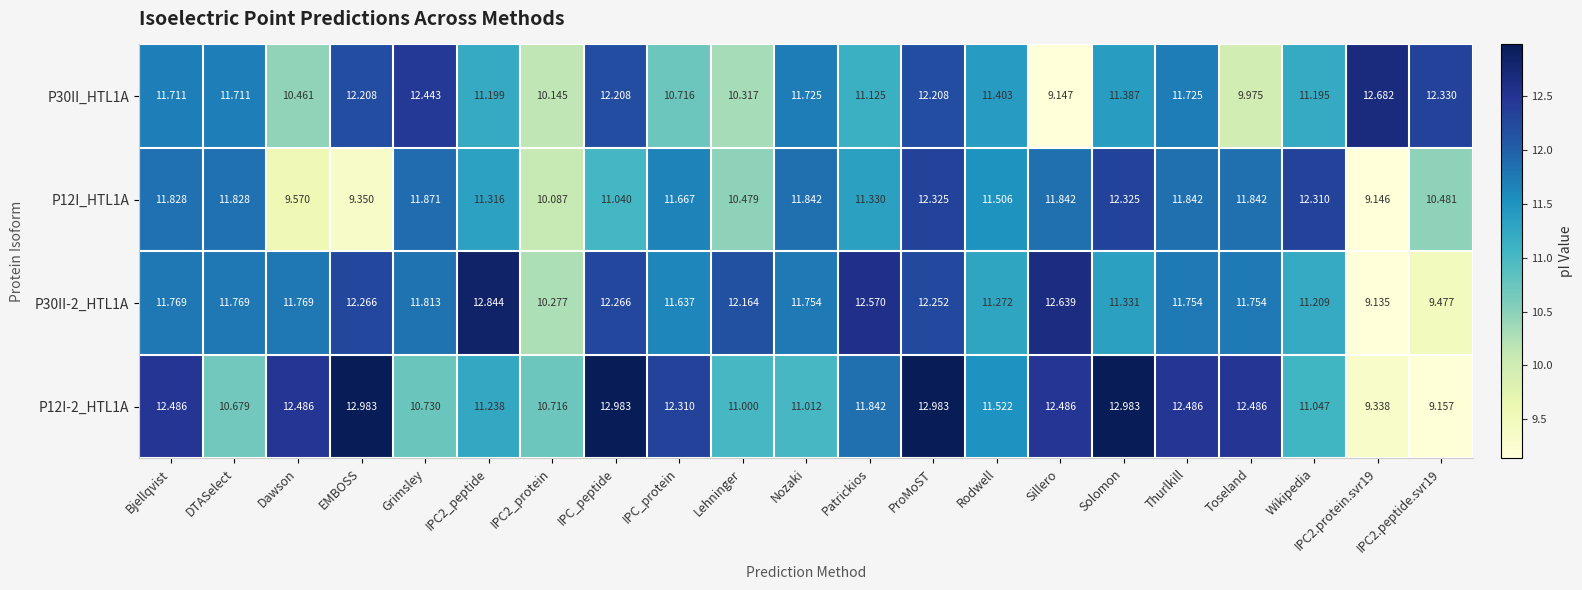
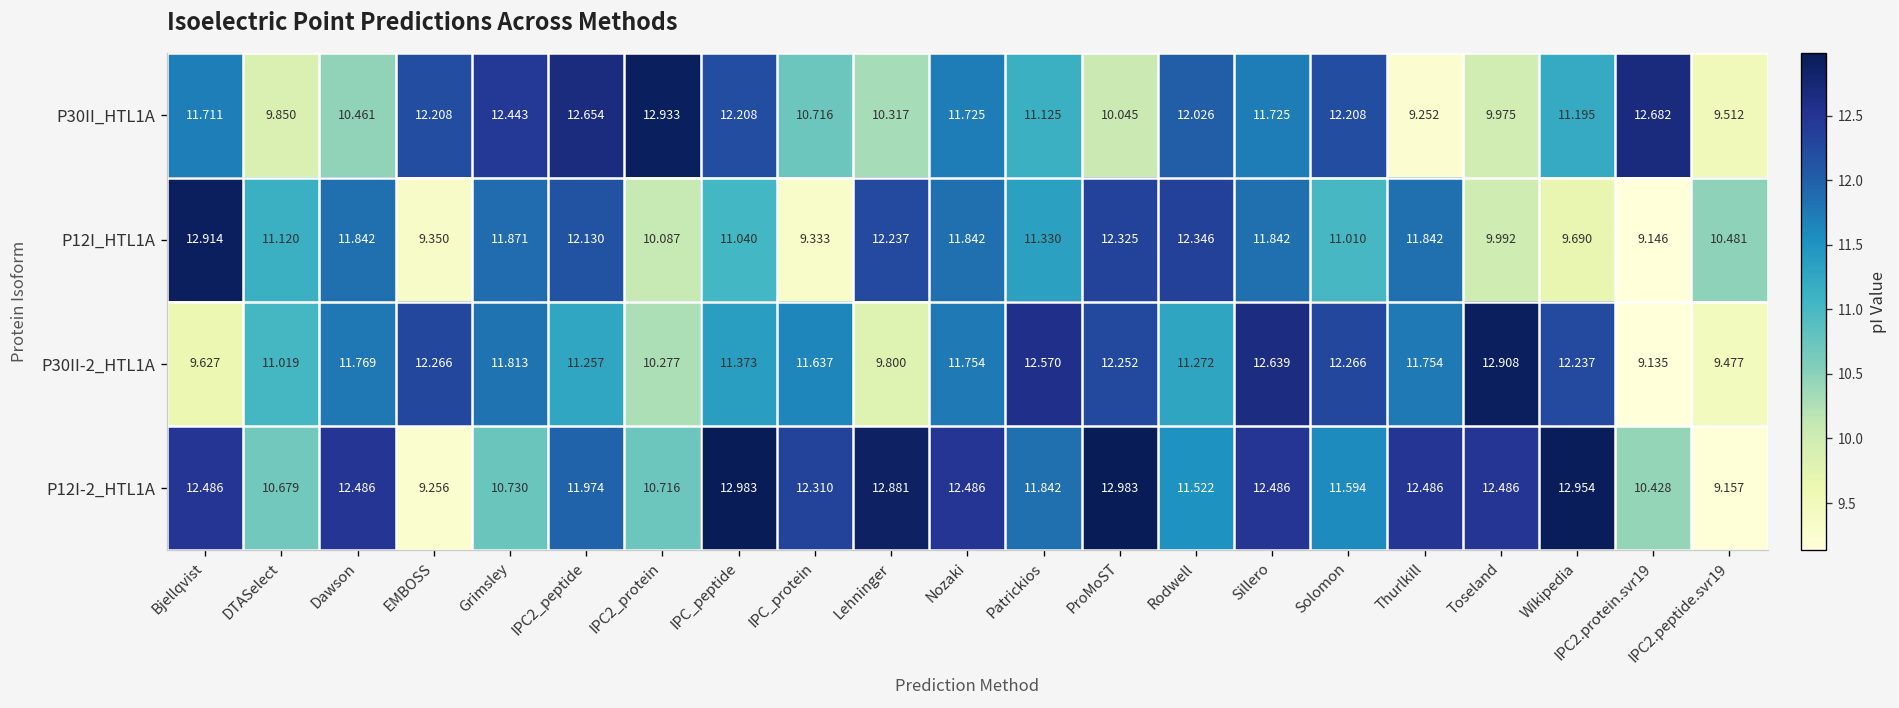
P30II_HTL1A, DTASelect: 11.711 -> 9.850
P30II_HTL1A, IPC2_peptide: 11.199 -> 12.654
P30II_HTL1A, IPC2_protein: 10.145 -> 12.933
P30II_HTL1A, ProMoST: 12.208 -> 10.045
P30II_HTL1A, Rodwell: 11.403 -> 12.026
P30II_HTL1A, Sillero: 9.147 -> 11.725
P30II_HTL1A, Solomon: 11.387 -> 12.208
P30II_HTL1A, Thurlkill: 11.725 -> 9.252
P30II_HTL1A, IPC2.peptide.svr19: 12.330 -> 9.512
P12I_HTL1A, Bjellqvist: 11.828 -> 12.914
P12I_HTL1A, DTASelect: 11.828 -> 11.120
P12I_HTL1A, Dawson: 9.570 -> 11.842
P12I_HTL1A, IPC2_peptide: 11.316 -> 12.130
P12I_HTL1A, IPC_protein: 11.667 -> 9.333
P12I_HTL1A, Lehninger: 10.479 -> 12.237
P12I_HTL1A, Rodwell: 11.506 -> 12.346
P12I_HTL1A, Solomon: 12.325 -> 11.010
P12I_HTL1A, Toseland: 11.842 -> 9.992
P12I_HTL1A, Wikipedia: 12.310 -> 9.690
P30II-2_HTL1A, Bjellqvist: 11.769 -> 9.627
P30II-2_HTL1A, DTASelect: 11.769 -> 11.019
P30II-2_HTL1A, IPC2_peptide: 12.844 -> 11.257
P30II-2_HTL1A, IPC_peptide: 12.266 -> 11.373
P30II-2_HTL1A, Lehninger: 12.164 -> 9.800
P30II-2_HTL1A, Solomon: 11.331 -> 12.266
P30II-2_HTL1A, Toseland: 11.754 -> 12.908
P30II-2_HTL1A, Wikipedia: 11.209 -> 12.237
P12I-2_HTL1A, EMBOSS: 12.983 -> 9.256
P12I-2_HTL1A, IPC2_peptide: 11.238 -> 11.974
P12I-2_HTL1A, Lehninger: 11.000 -> 12.881
P12I-2_HTL1A, Nozaki: 11.012 -> 12.486
P12I-2_HTL1A, Solomon: 12.983 -> 11.594
P12I-2_HTL1A, Wikipedia: 11.047 -> 12.954
P12I-2_HTL1A, IPC2.protein.svr19: 9.338 -> 10.428
